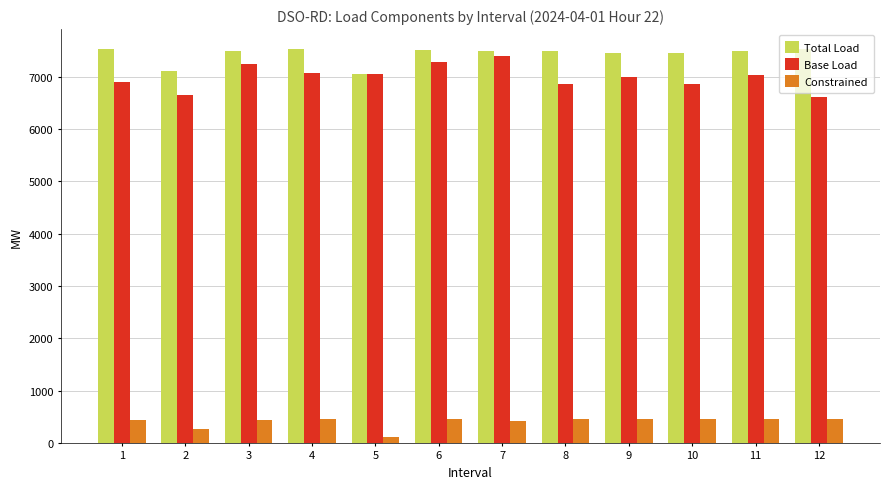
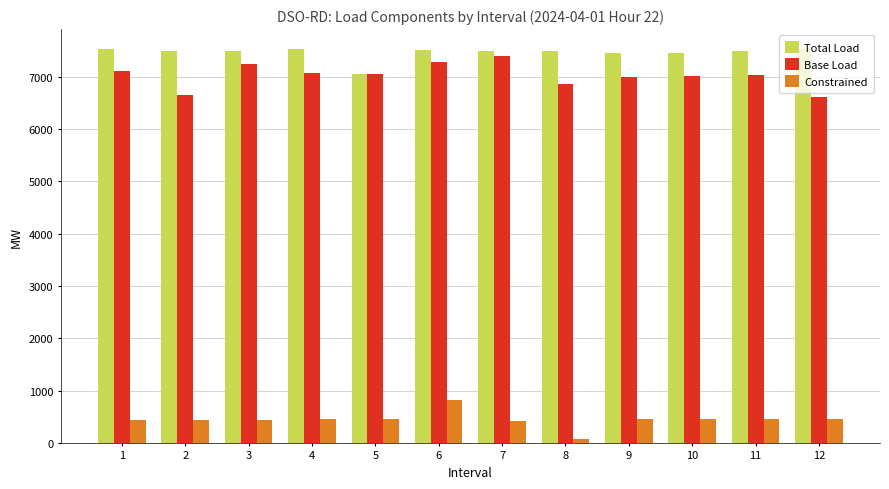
Base Load, 1: 6900 -> 7100
Total Load, 2: 7100 -> 7500
Constrained, 2: 300 -> 400
Constrained, 5: 100 -> 500
Constrained, 6: 500 -> 800
Constrained, 8: 500 -> 100
Base Load, 10: 6900 -> 7000
